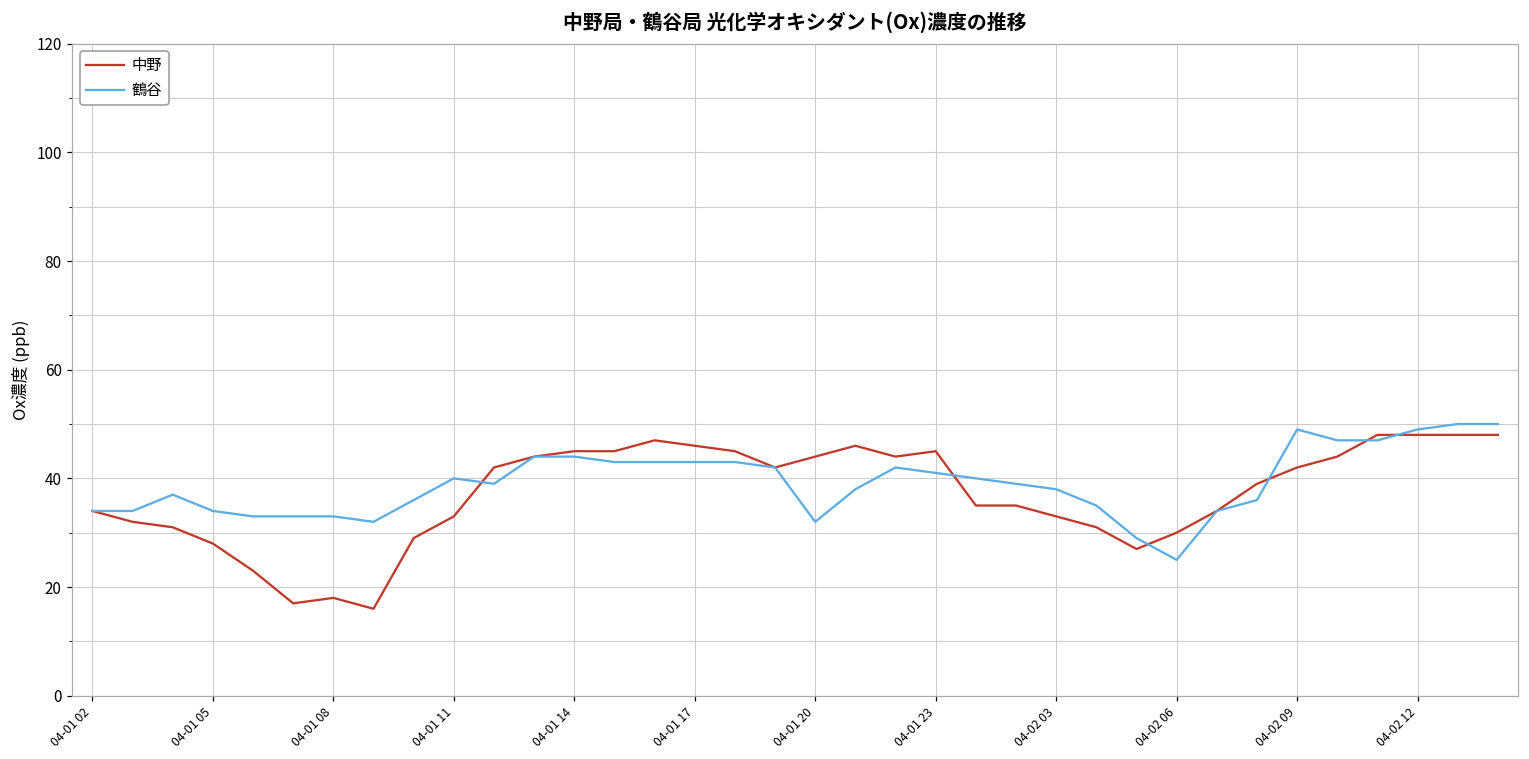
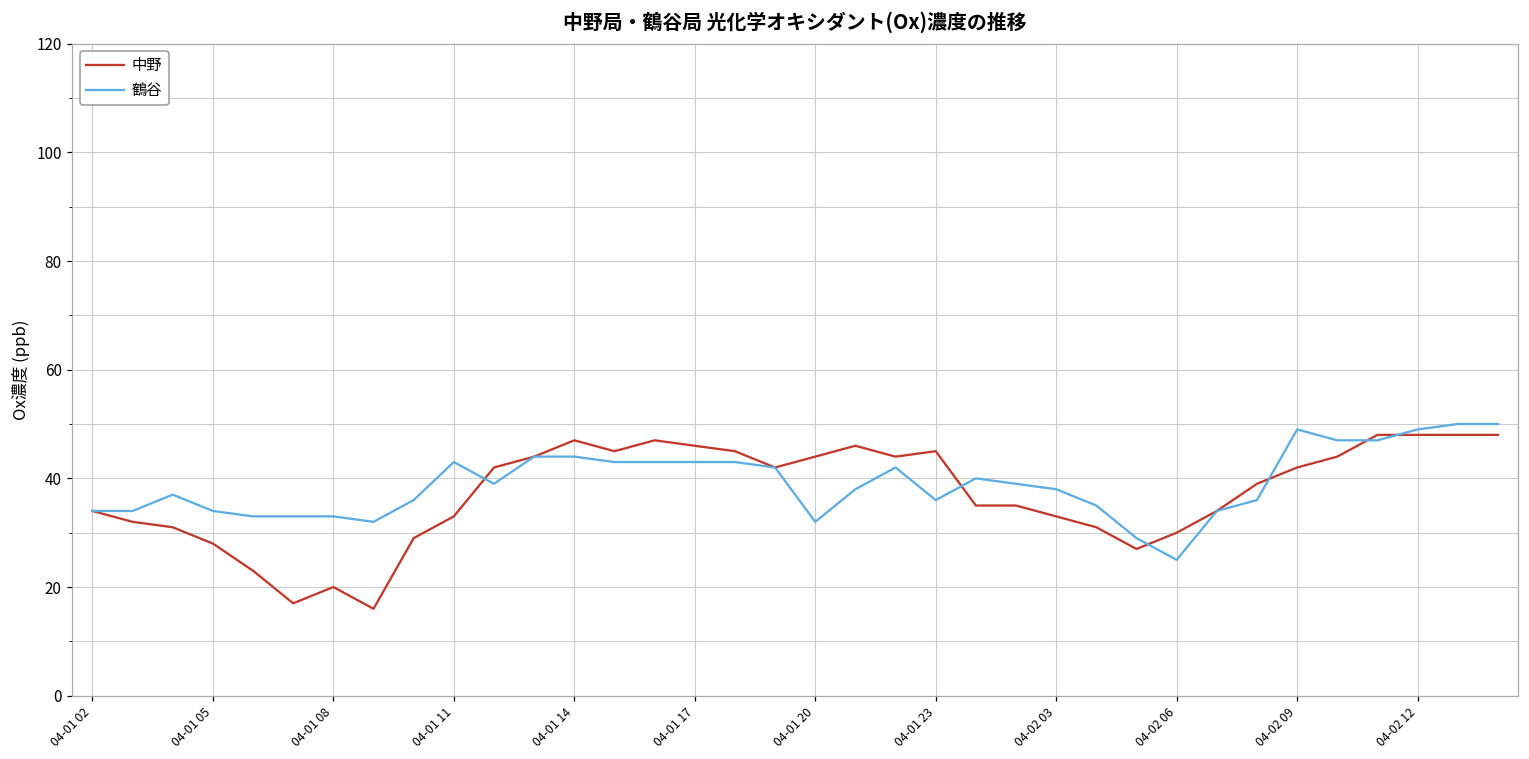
中野, 04-01 08: 18 -> 20
鶴谷, 04-01 11: 40 -> 43
中野, 04-01 14: 45 -> 47
鶴谷, 04-01 23: 41 -> 36
